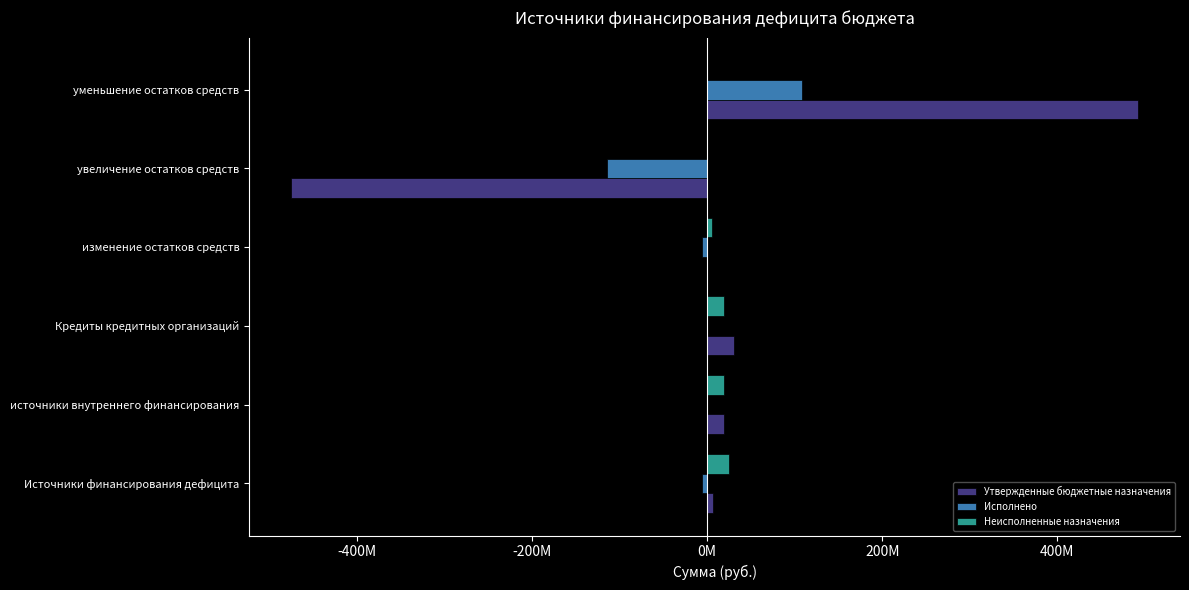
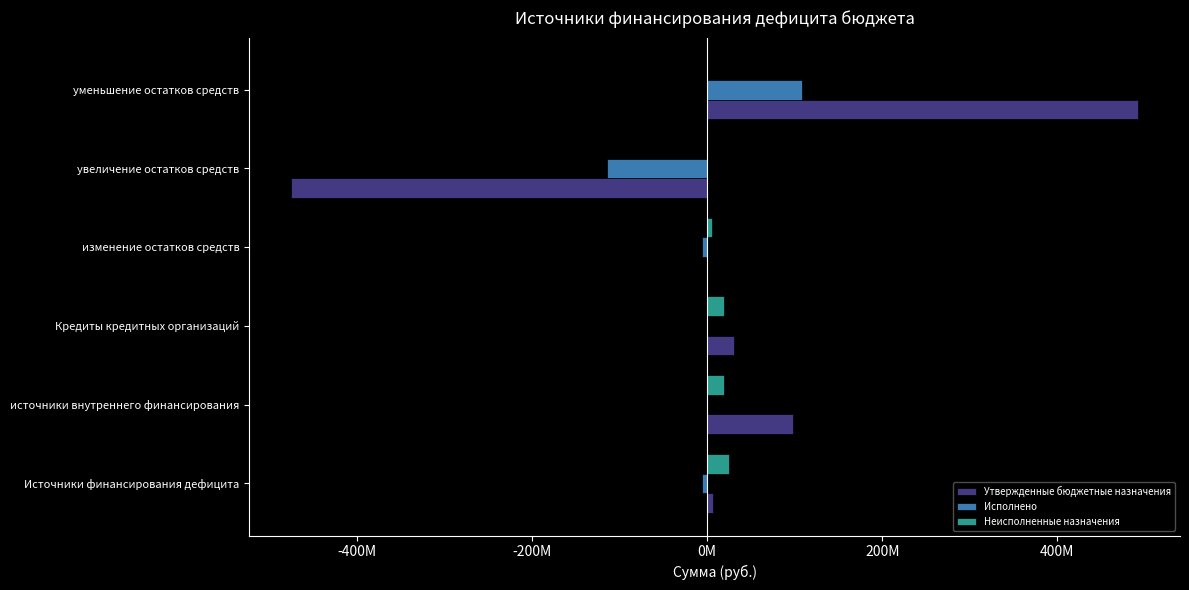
Утвержденные бюджетные назначения, источники внутреннего финансирования: 20000000 -> 100000000
